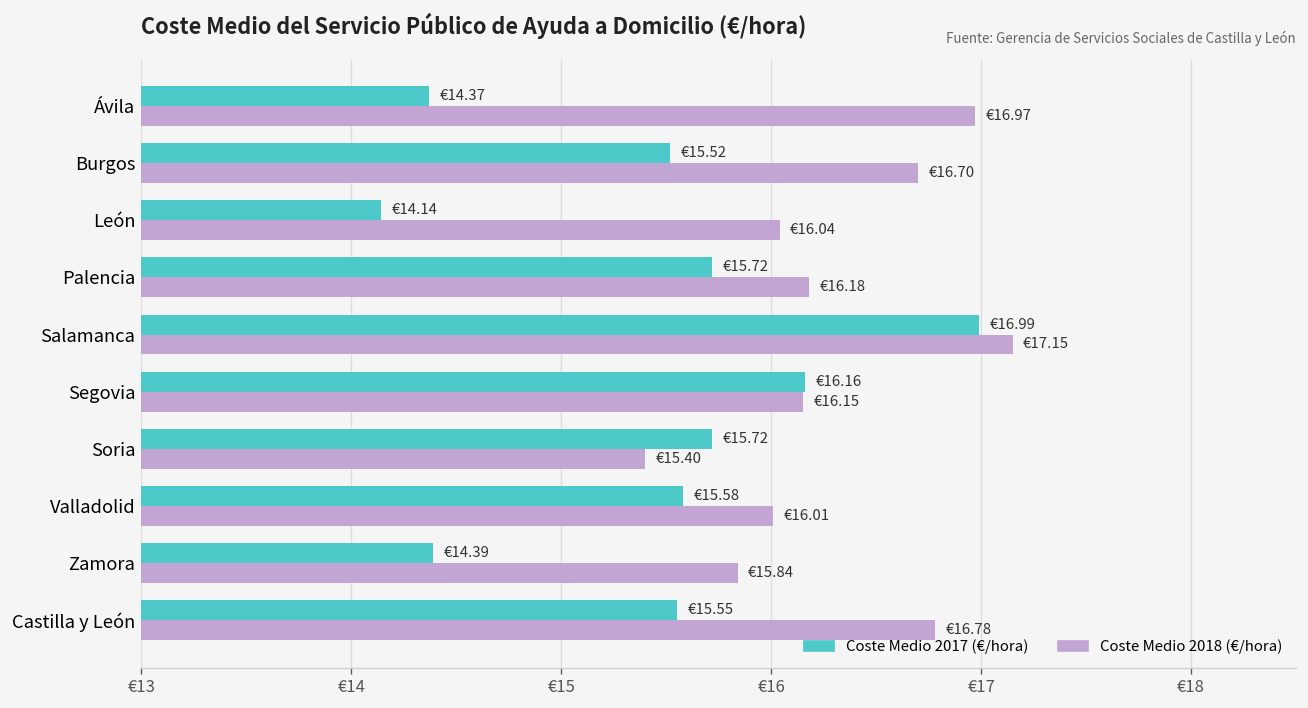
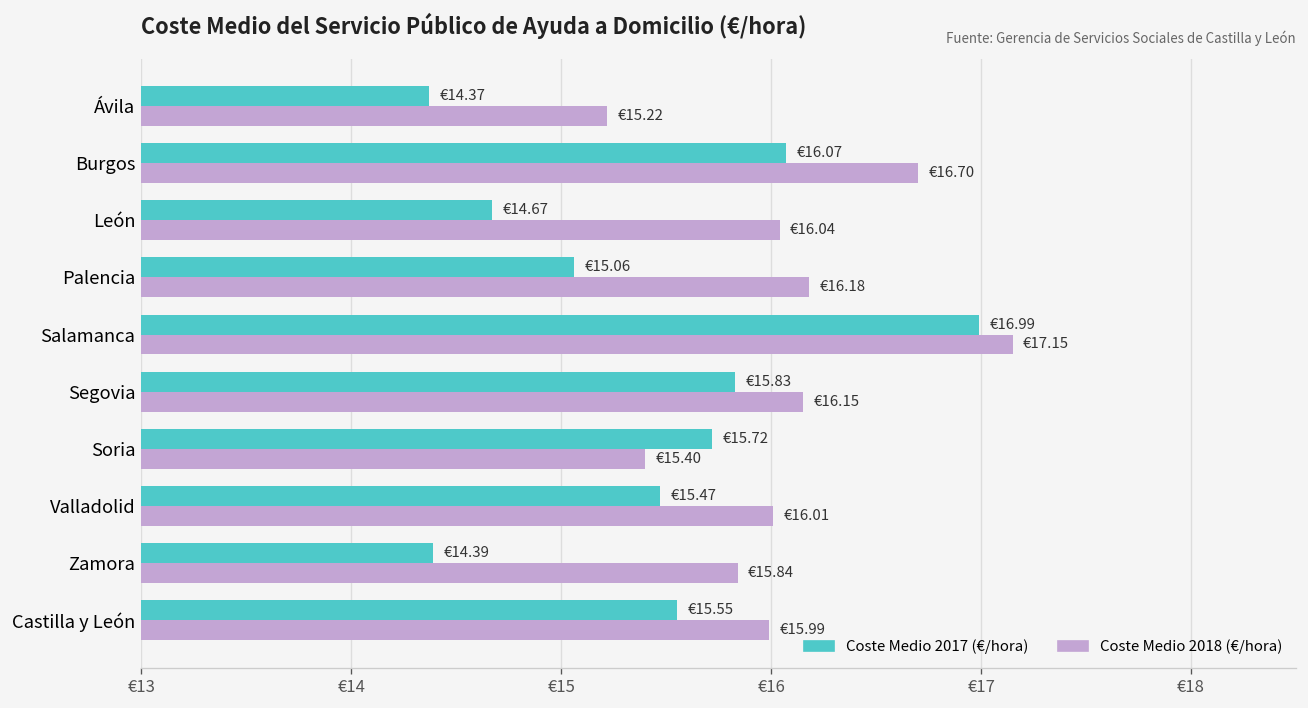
Coste Medio 2018 (€/hora), Ávila: €16.97 -> €15.22
Coste Medio 2017 (€/hora), Burgos: €15.52 -> €16.07
Coste Medio 2017 (€/hora), León: €14.14 -> €14.67
Coste Medio 2017 (€/hora), Palencia: €15.72 -> €15.06
Coste Medio 2017 (€/hora), Segovia: €16.16 -> €15.83
Coste Medio 2017 (€/hora), Valladolid: €15.58 -> €15.47
Coste Medio 2018 (€/hora), Castilla y León: €16.78 -> €15.99
